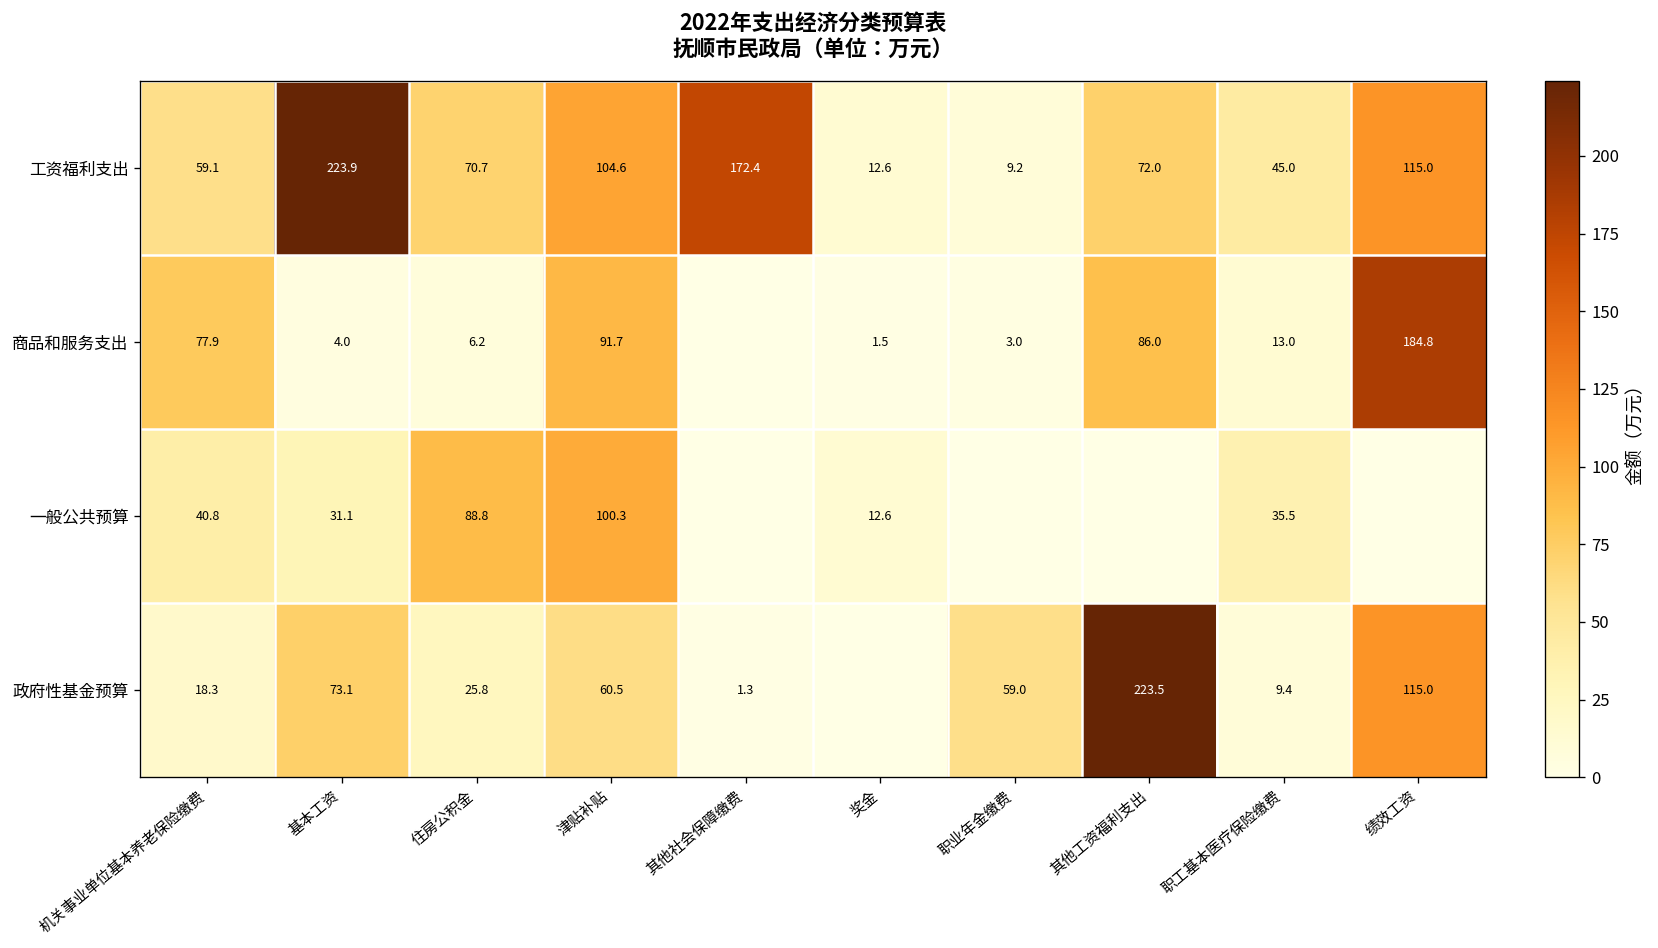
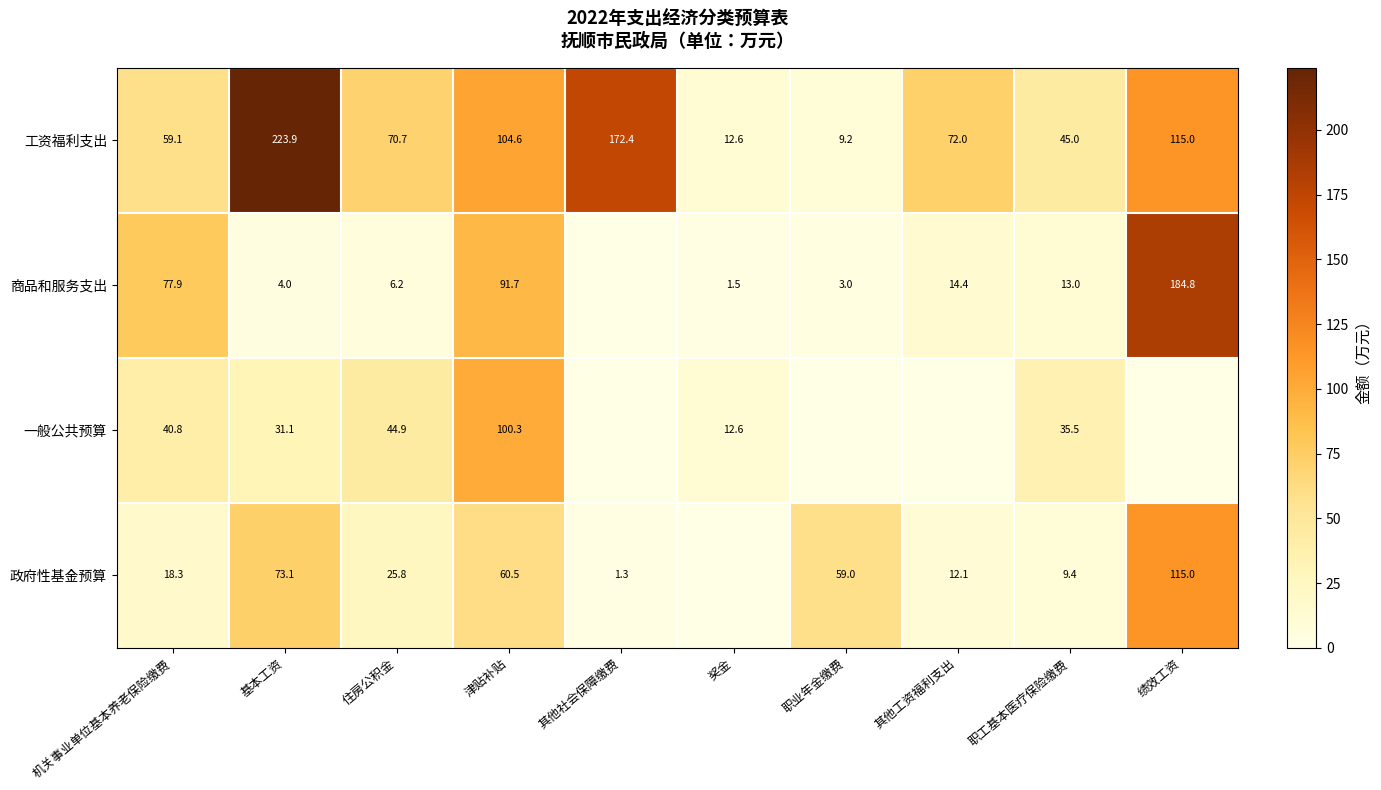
商品和服务支出, 其他工资福利支出: 86.0 -> 14.4
一般公共预算, 住房公积金: 88.8 -> 44.9
政府性基金预算, 其他工资福利支出: 223.5 -> 12.1
